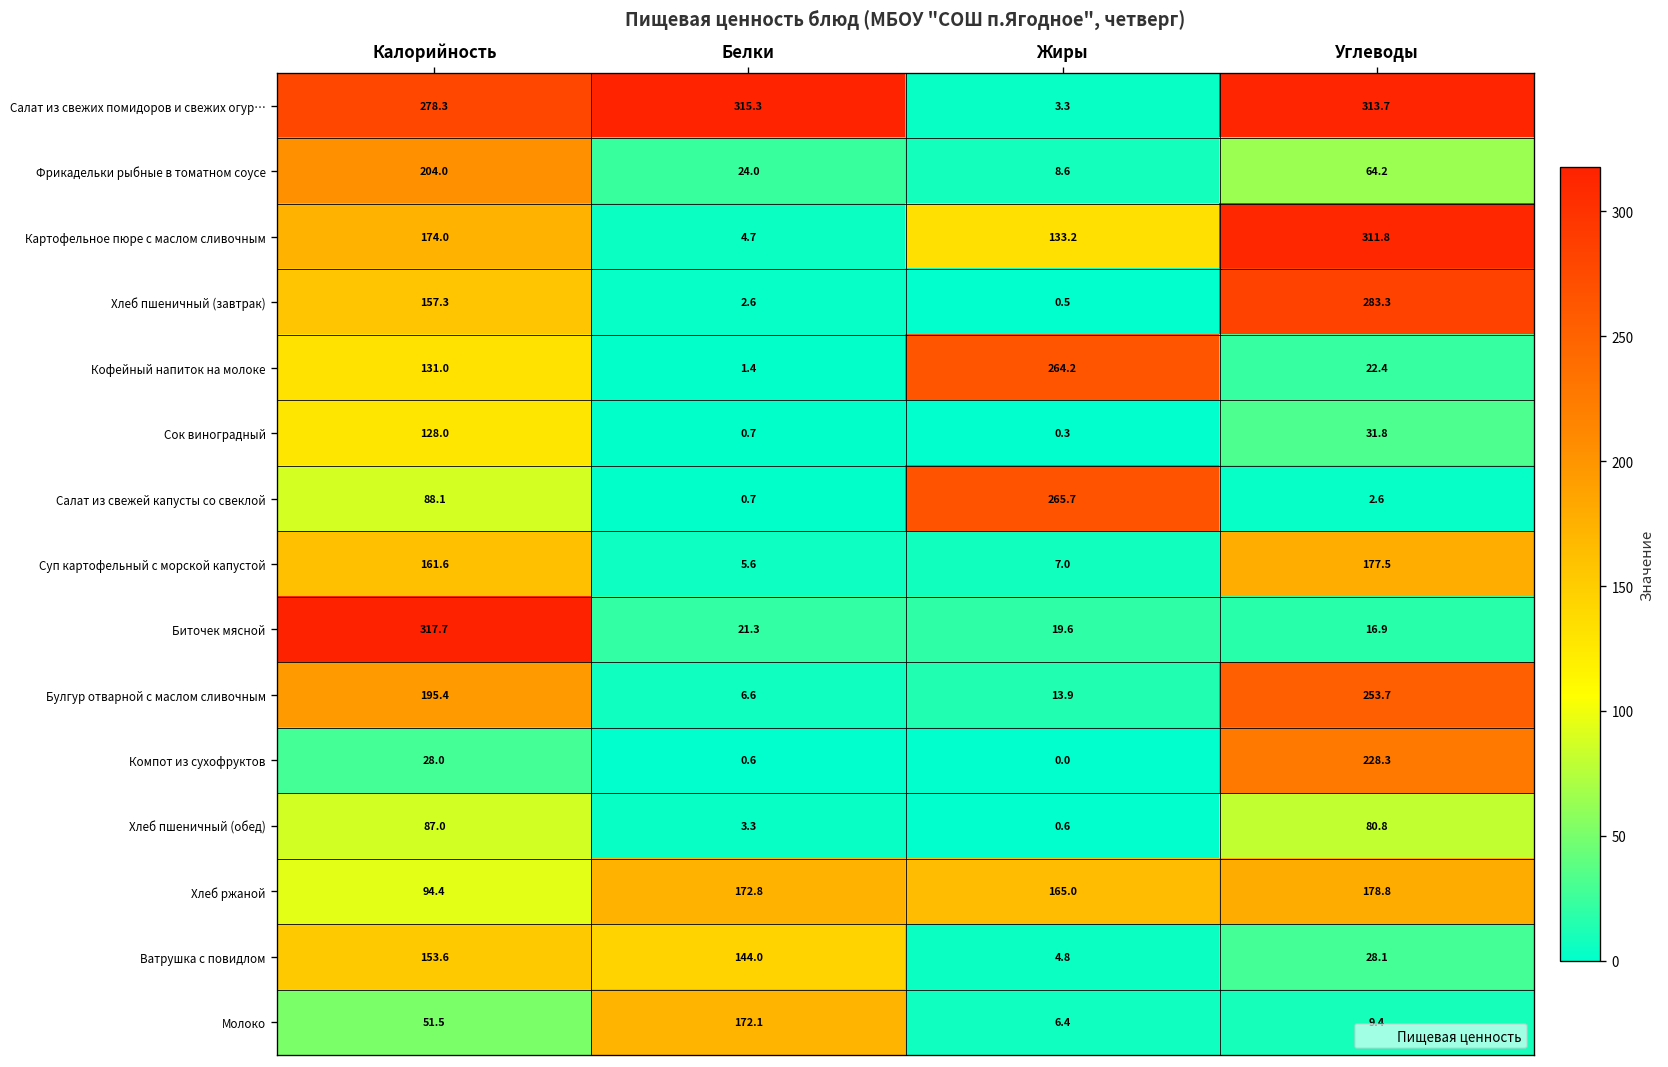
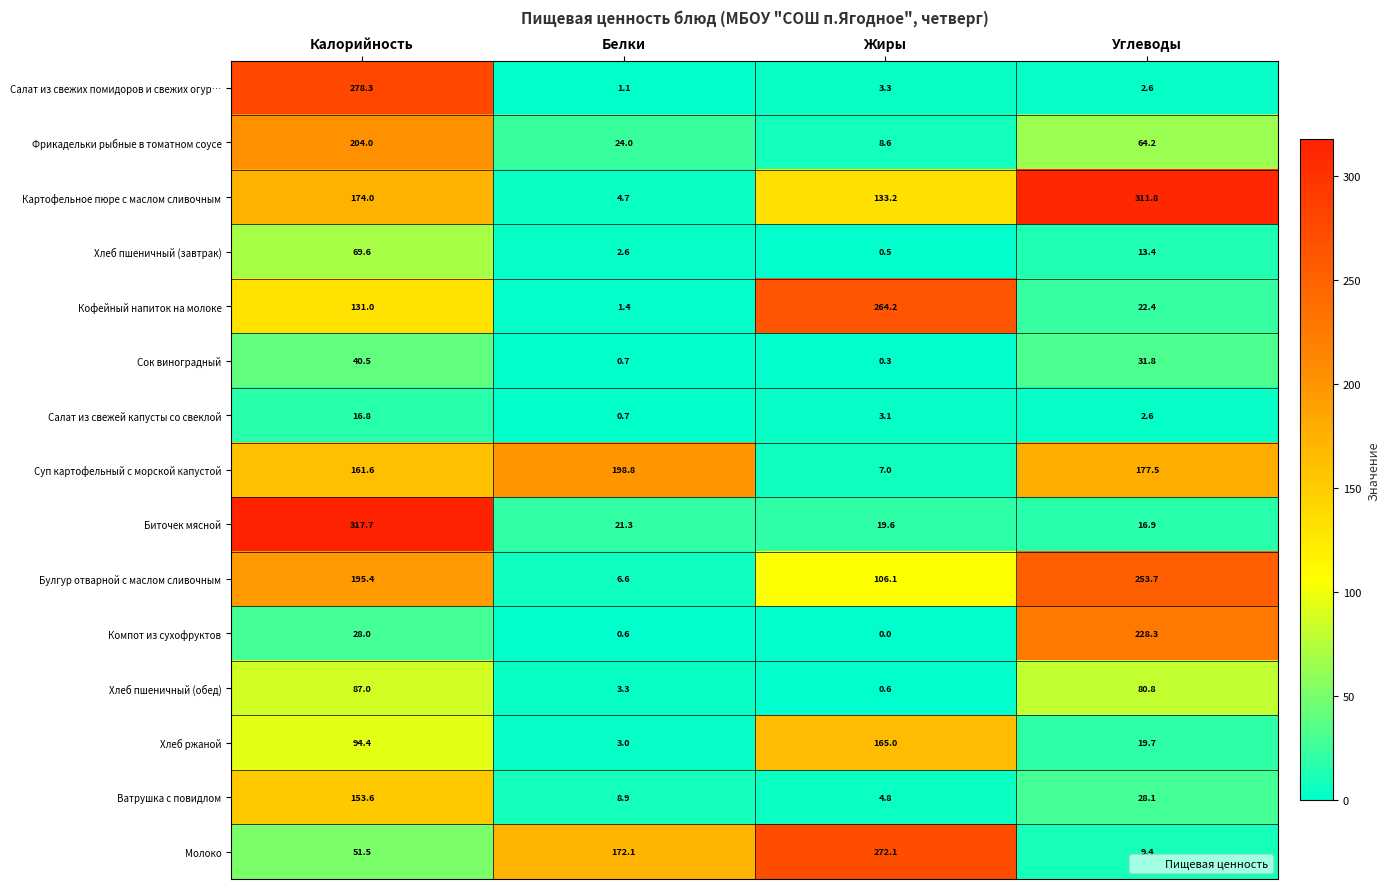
Салат из свежих помидоров и свежих огур…, Белки: 315.3 -> 1.1
Салат из свежих помидоров и свежих огур…, Углеводы: 313.7 -> 2.6
Хлеб пшеничный (завтрак), Калорийность: 157.3 -> 69.6
Хлеб пшеничный (завтрак), Углеводы: 283.3 -> 13.4
Сок виноградный, Калорийность: 128.0 -> 40.5
Салат из свежей капусты со свеклой, Калорийность: 88.1 -> 16.8
Салат из свежей капусты со свеклой, Жиры: 265.7 -> 3.1
Суп картофельный с морской капустой, Белки: 5.6 -> 198.8
Булгур отварной с маслом сливочным, Жиры: 13.9 -> 106.1
Хлеб ржаной, Белки: 172.8 -> 3.0
Хлеб ржаной, Углеводы: 178.8 -> 19.7
Ватрушка с повидлом, Белки: 144.0 -> 8.9
Молоко, Жиры: 6.4 -> 272.1
